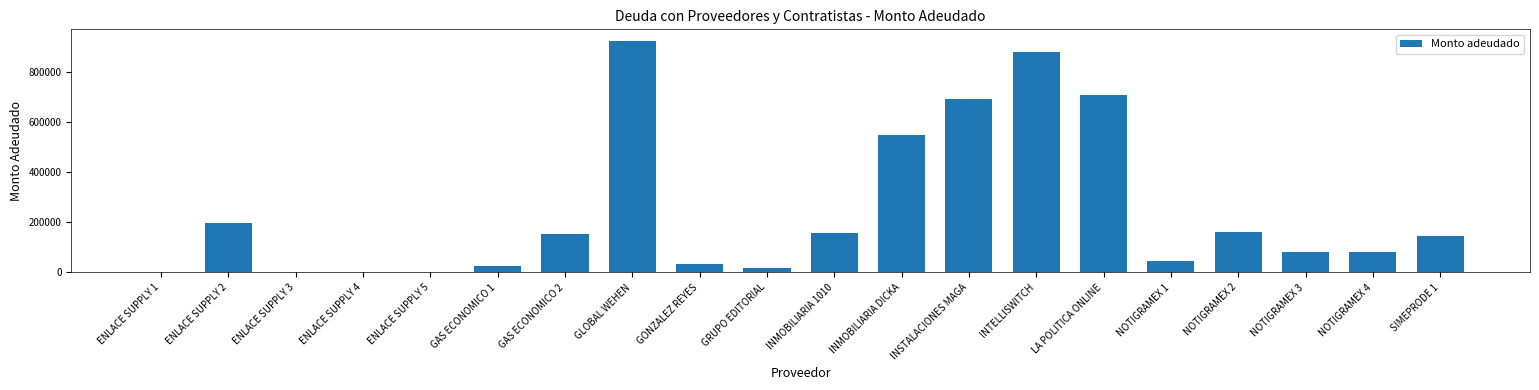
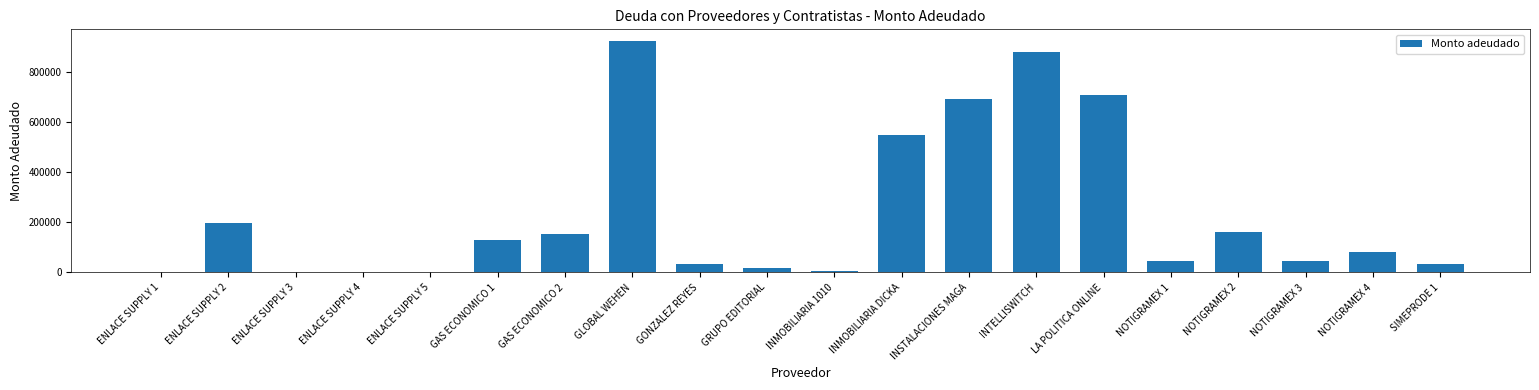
GAS ECONOMICO 1: 30000 -> 130000
INMOBILIARIA 1010: 160000 -> 10000
NOTIGRAMEX 3: 80000 -> 50000
SIMEPRODE 1: 140000 -> 30000
